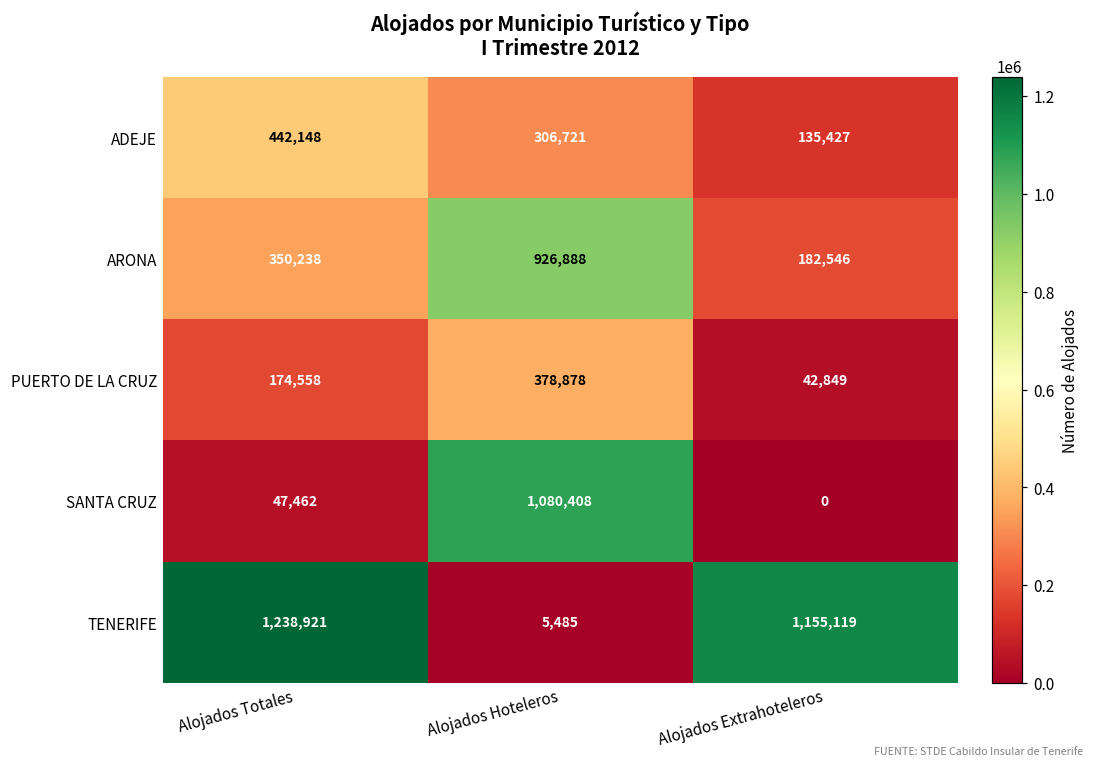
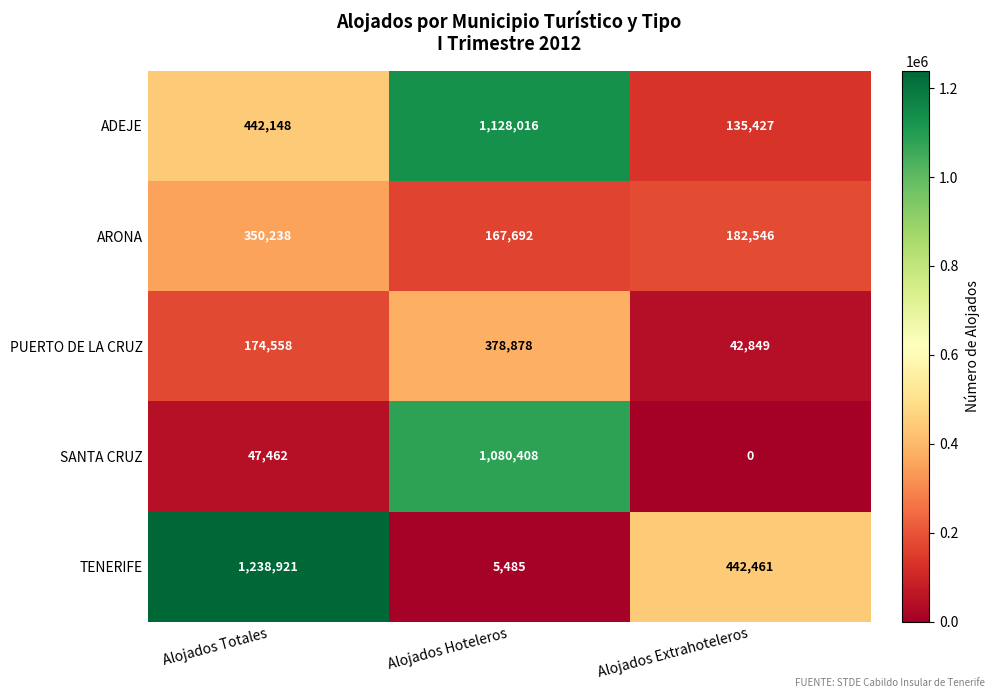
ADEJE, Alojados Hoteleros: 306,721 -> 1,128,016
ARONA, Alojados Hoteleros: 926,888 -> 167,692
TENERIFE, Alojados Extrahoteleros: 1,155,119 -> 442,461
